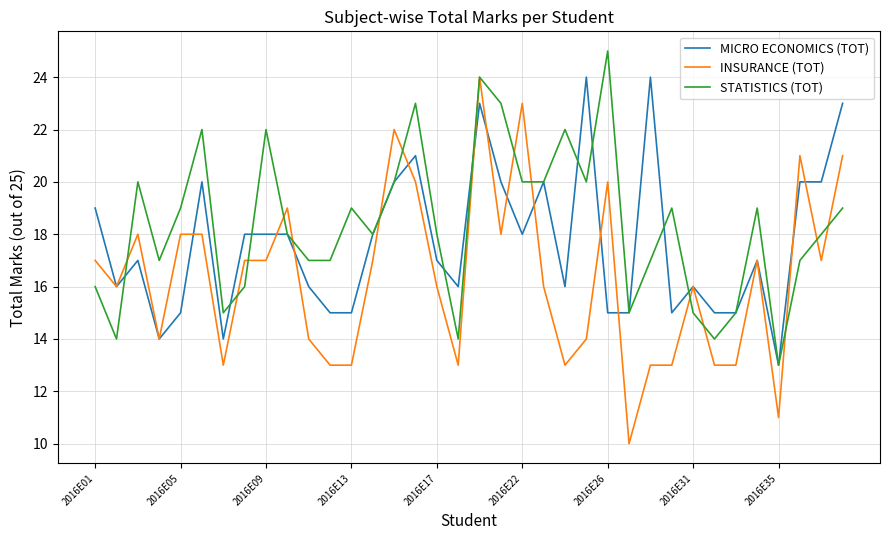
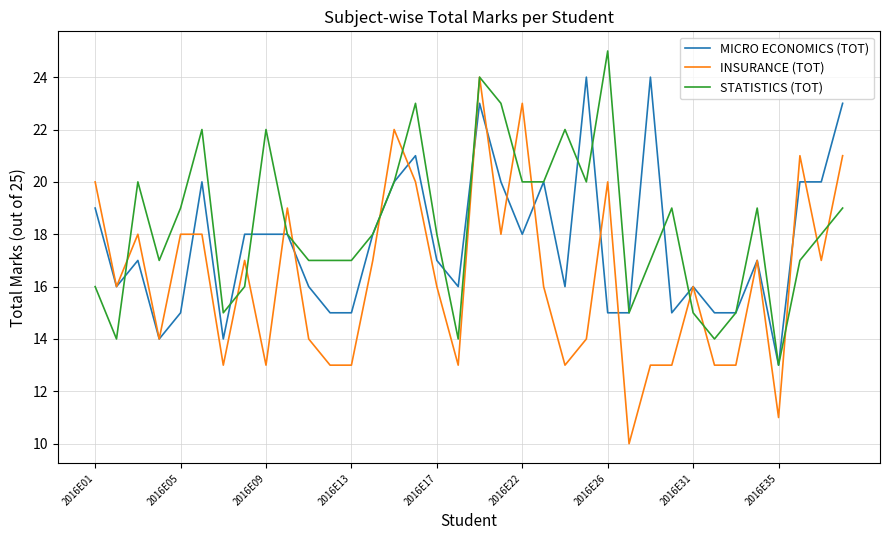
INSURANCE (TOT), 2016E01: 17 -> 20
INSURANCE (TOT), 2016E09: 17 -> 13
STATISTICS (TOT), 2016E13: 19 -> 17
